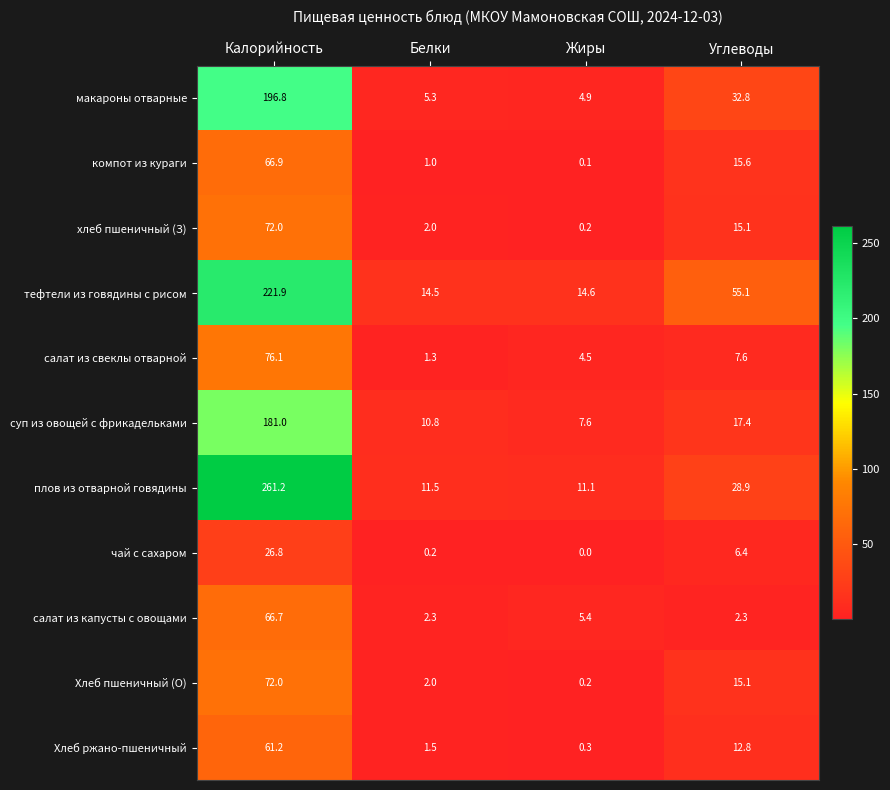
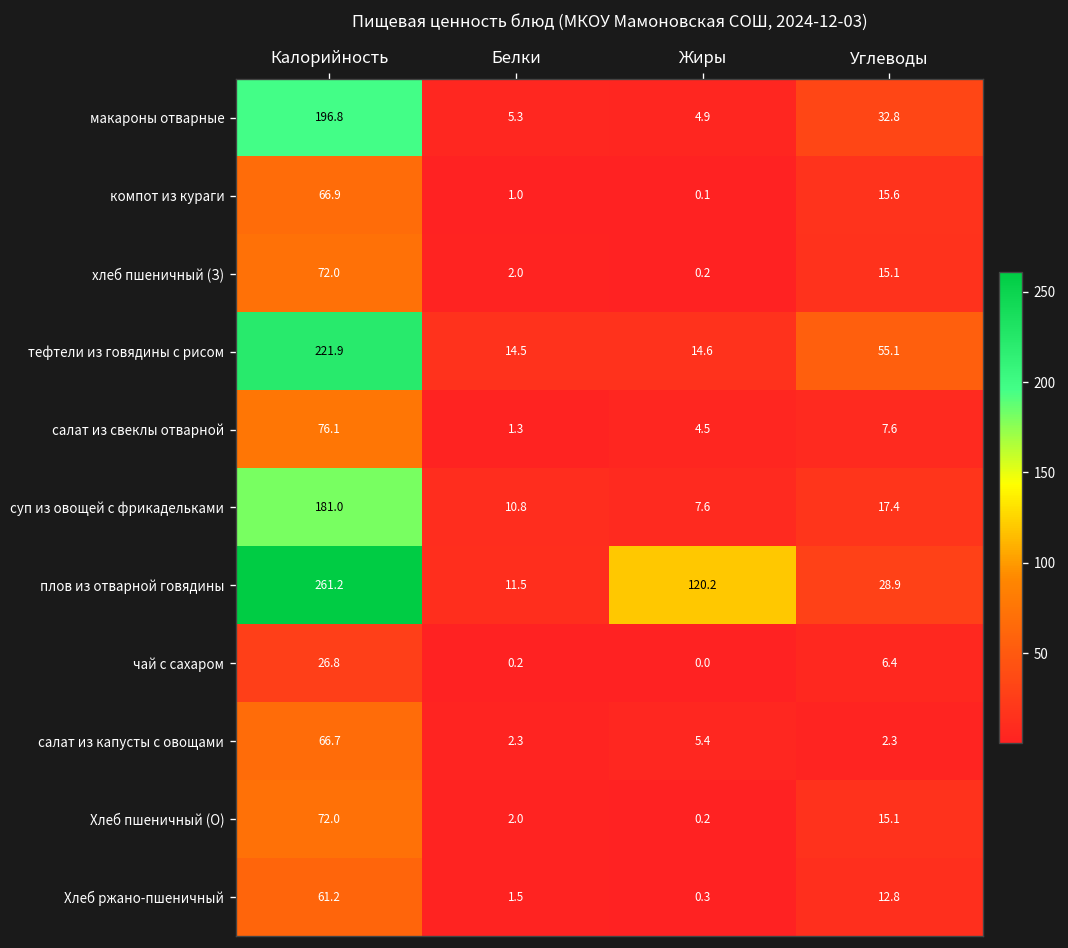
плов из отварной говядины, Жиры: 11.1 -> 120.2
